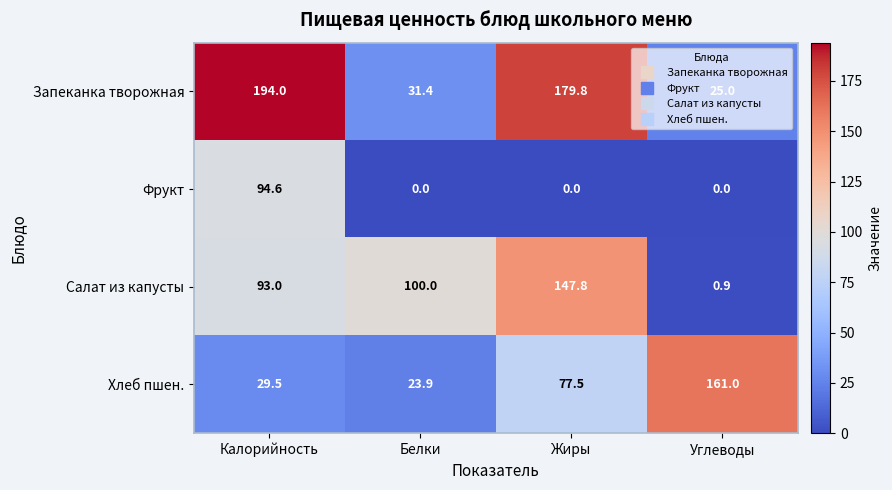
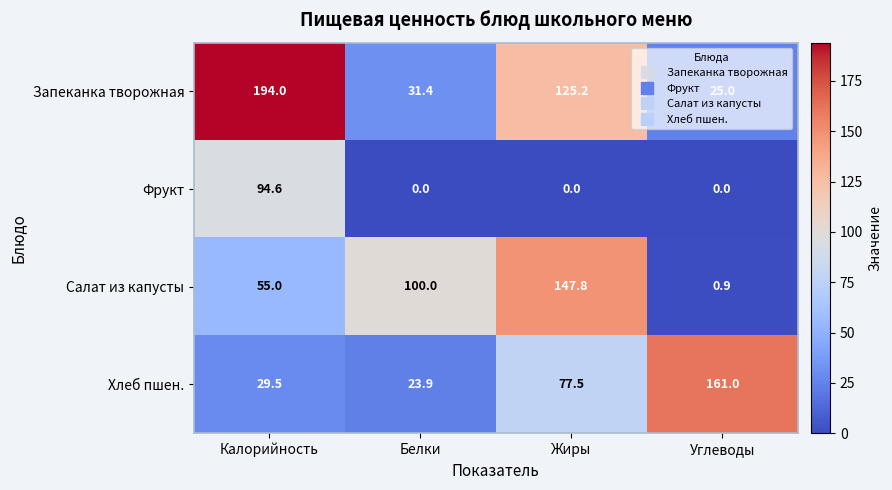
Запеканка творожная, Жиры: 179.8 -> 125.2
Салат из капусты, Калорийность: 93.0 -> 55.0
